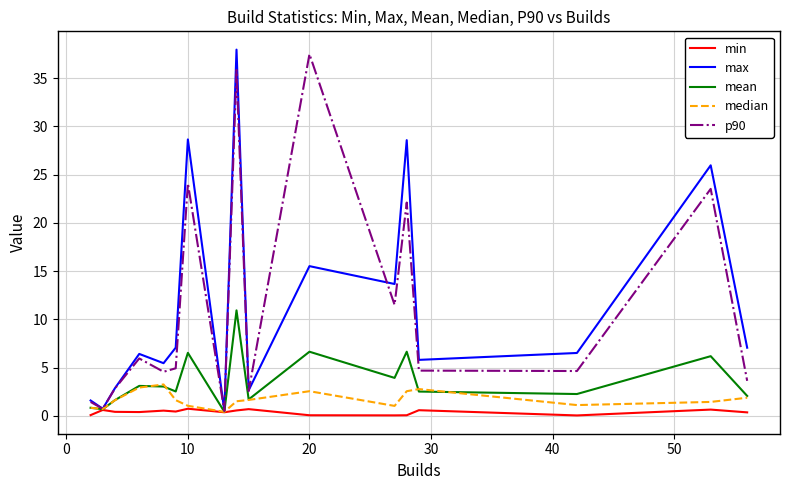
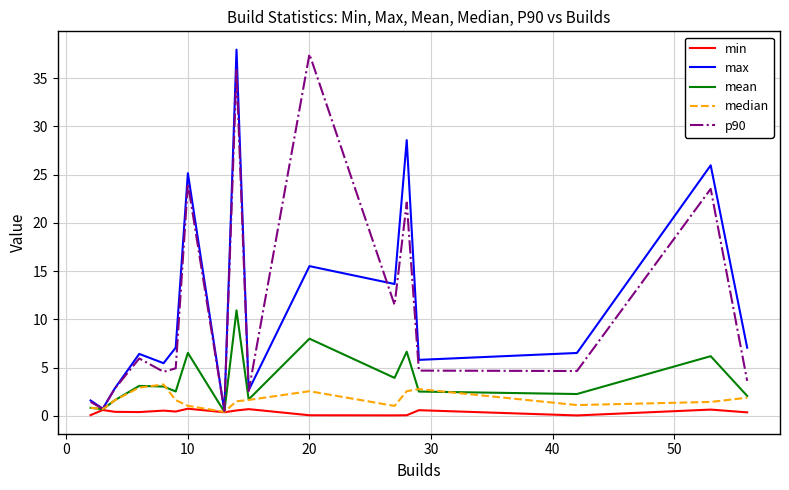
max, 10: 29 -> 25
mean, 20: 7 -> 8
